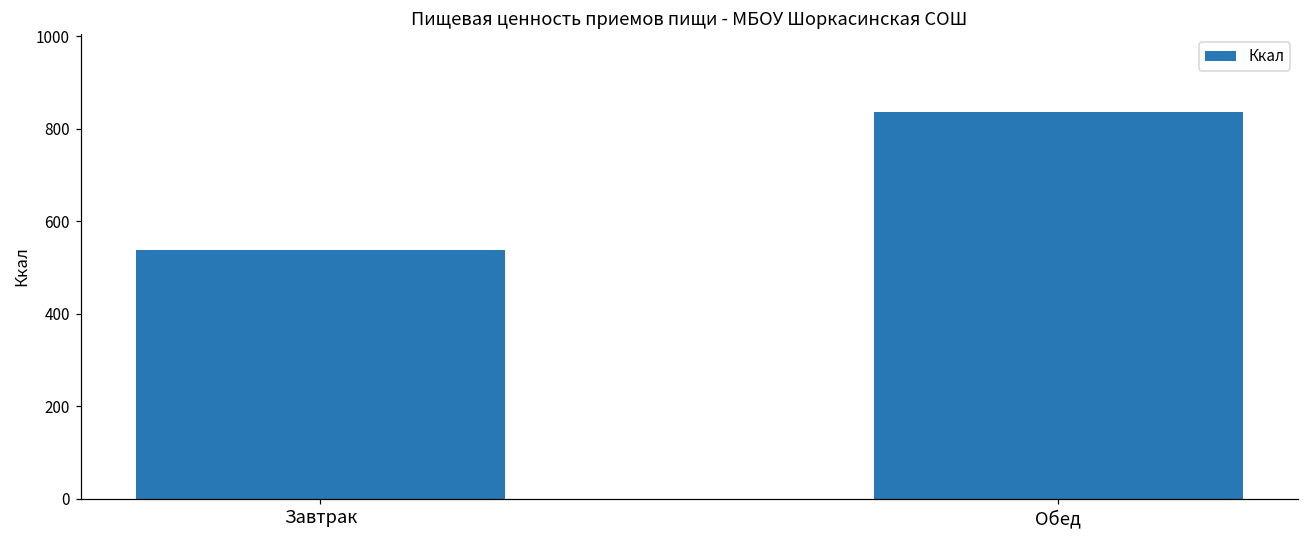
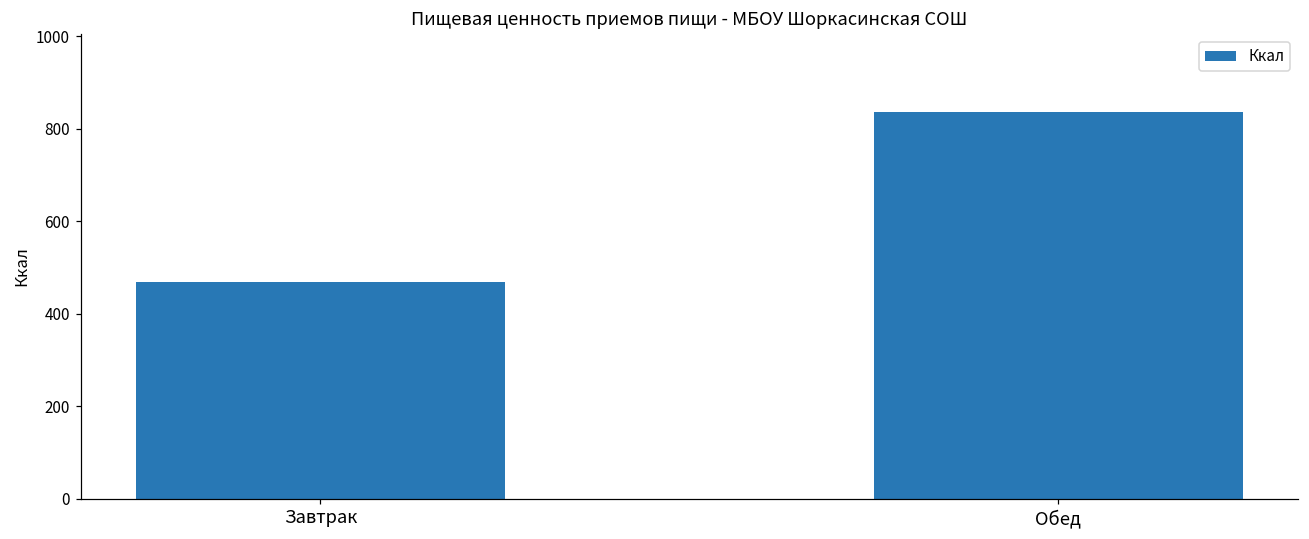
Завтрак: 540 -> 470
